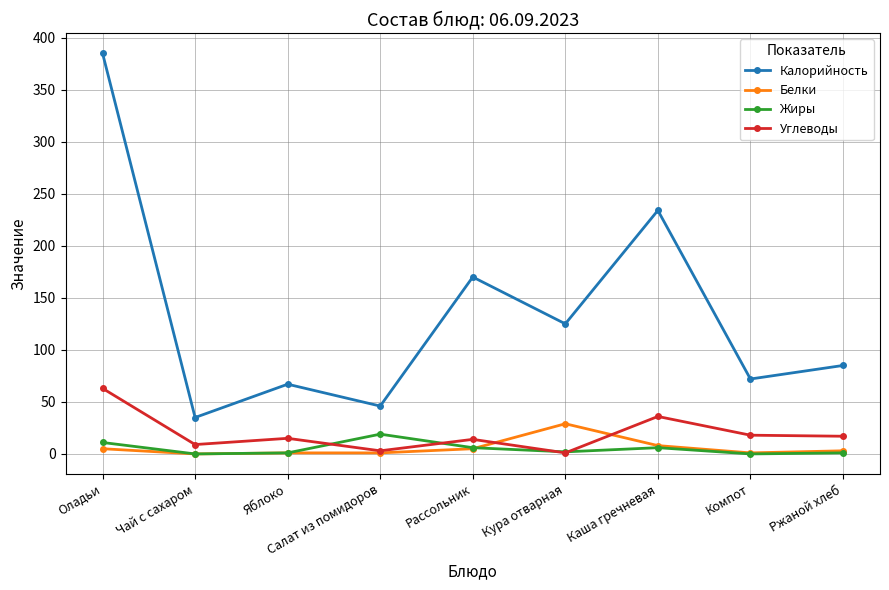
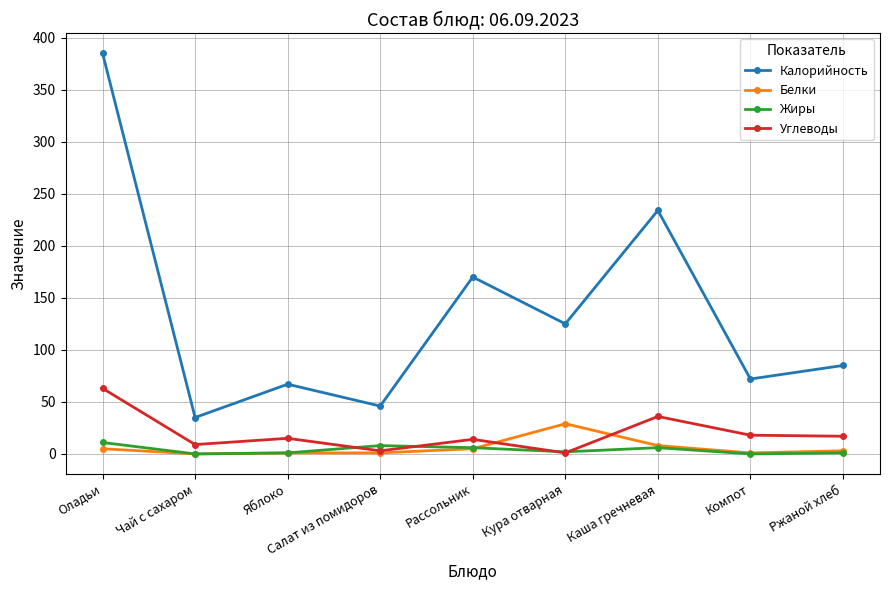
Жиры, Салат из помидоров: 19 -> 8
